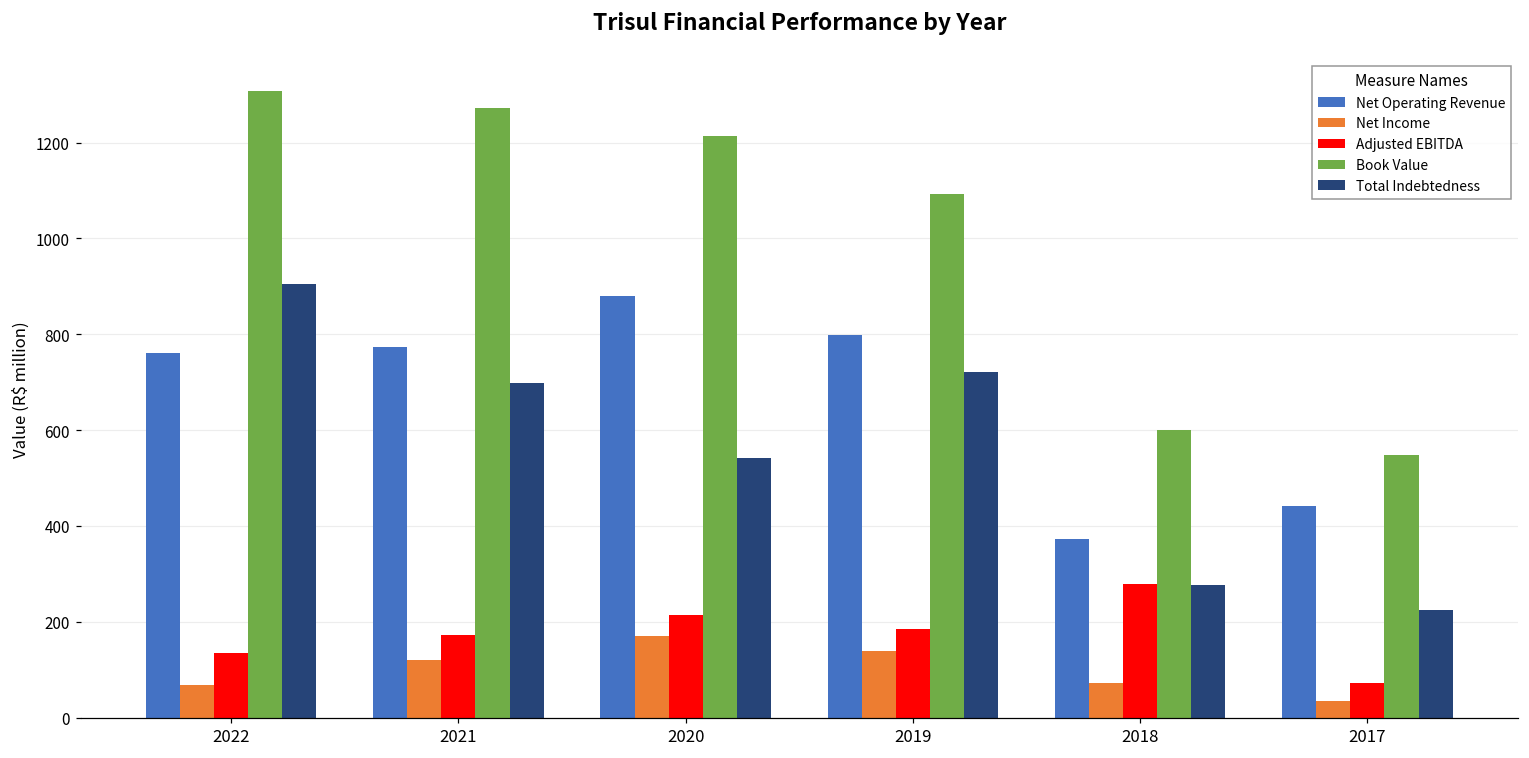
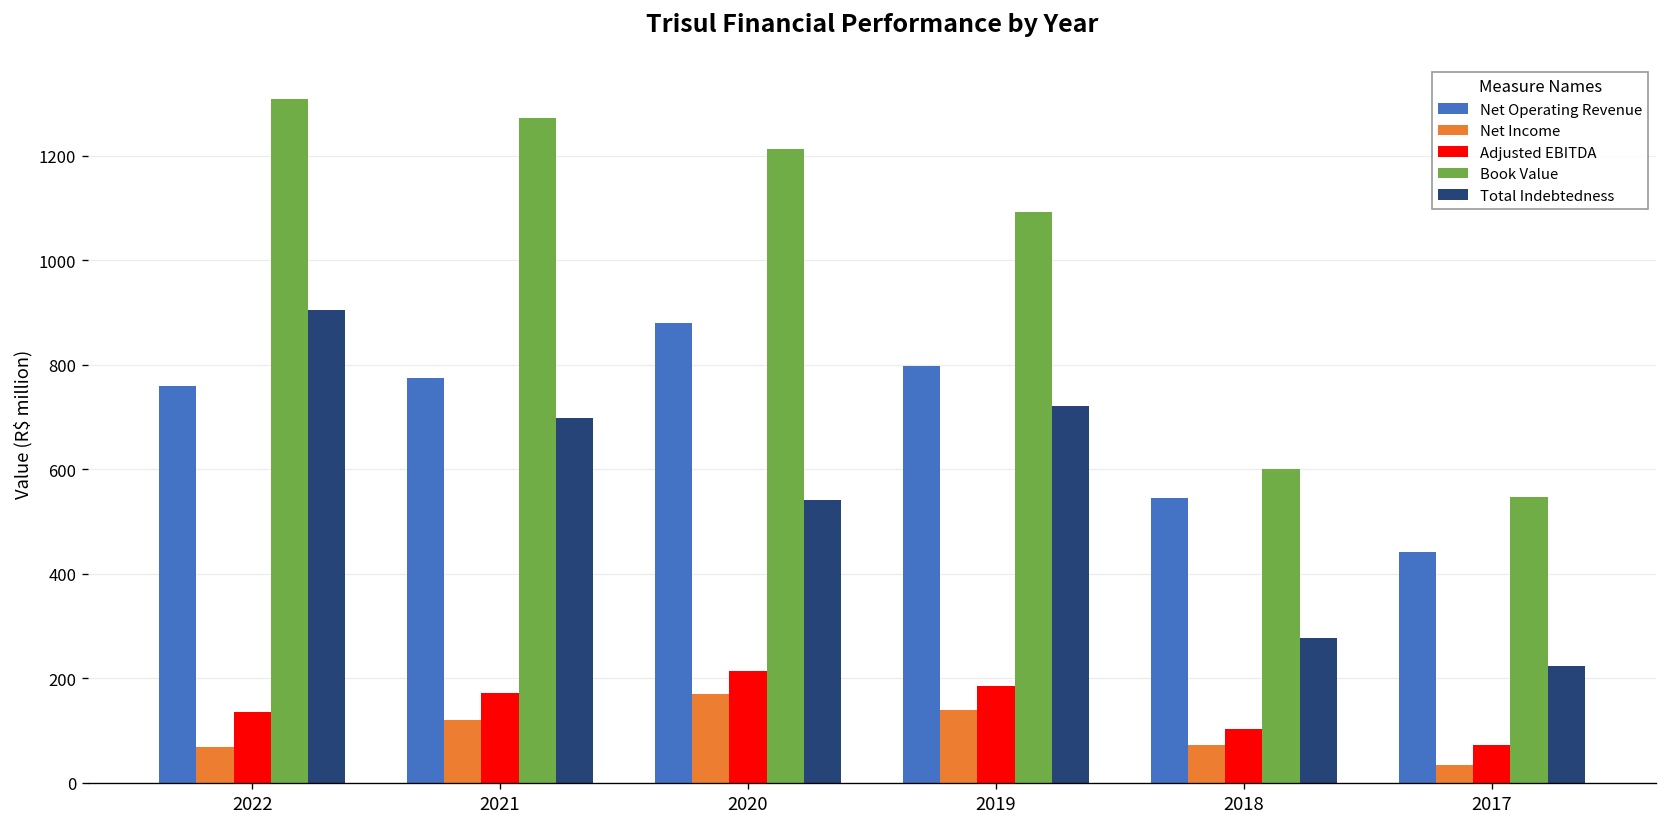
Net Operating Revenue, 2018: 370 -> 540
Adjusted EBITDA, 2018: 280 -> 100
